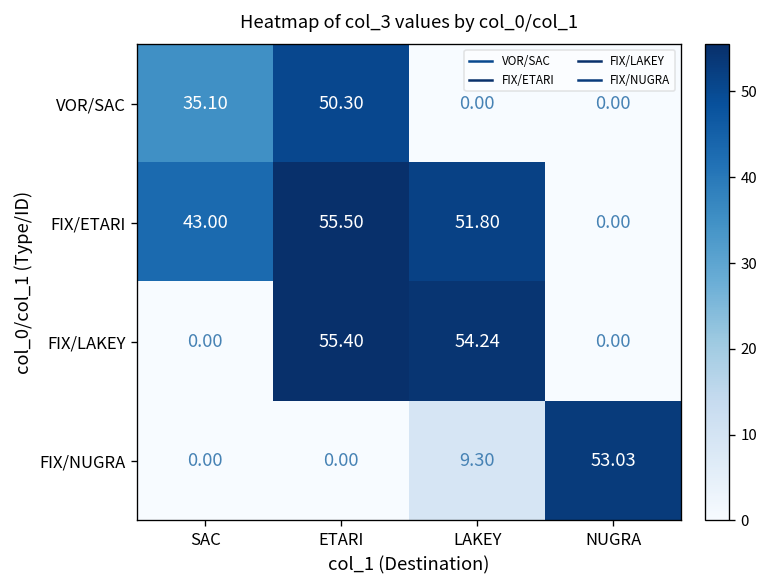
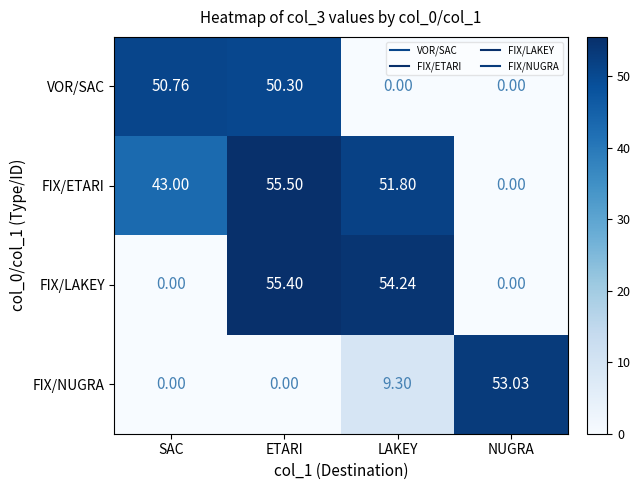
VOR/SAC, SAC: 35.10 -> 50.76
